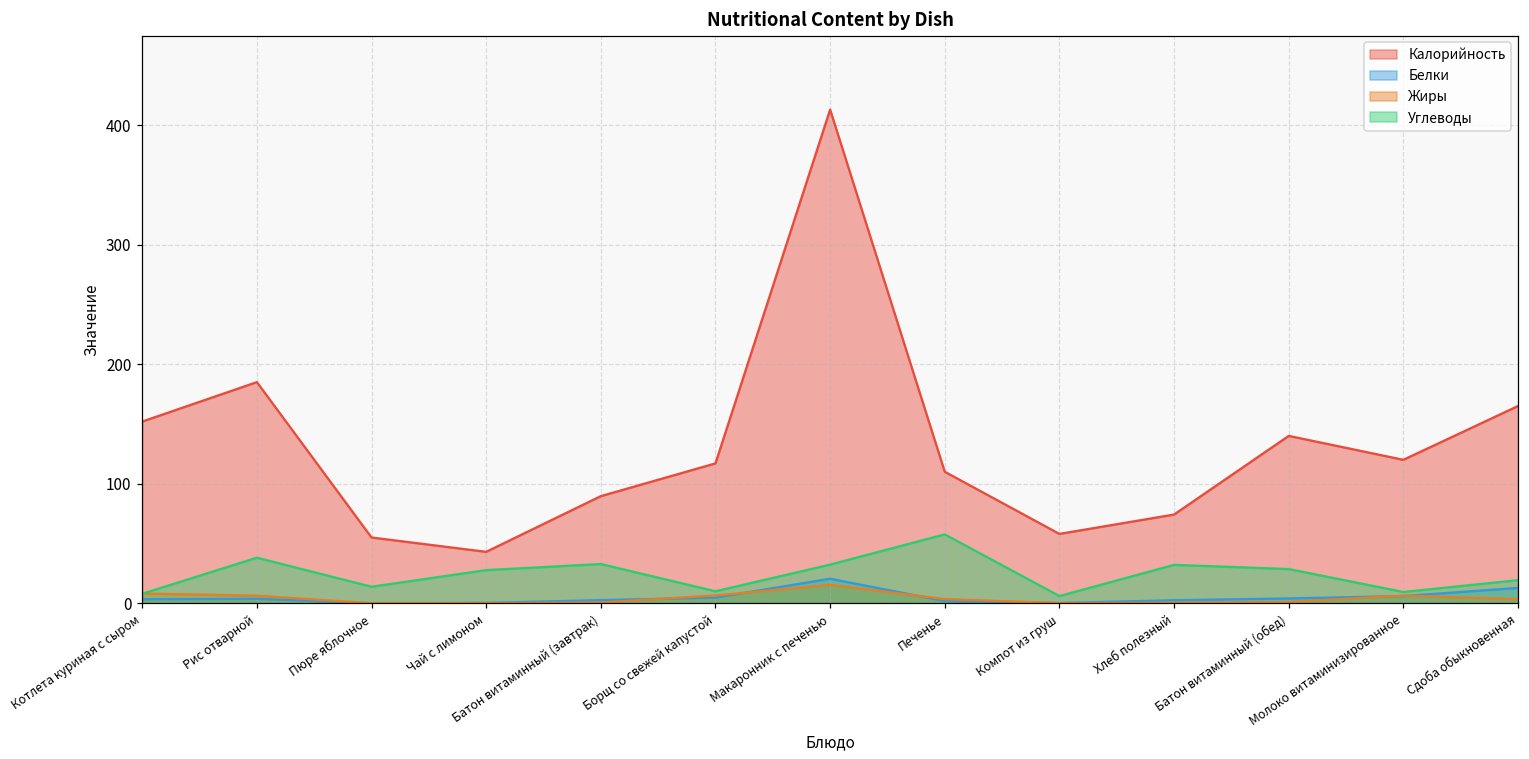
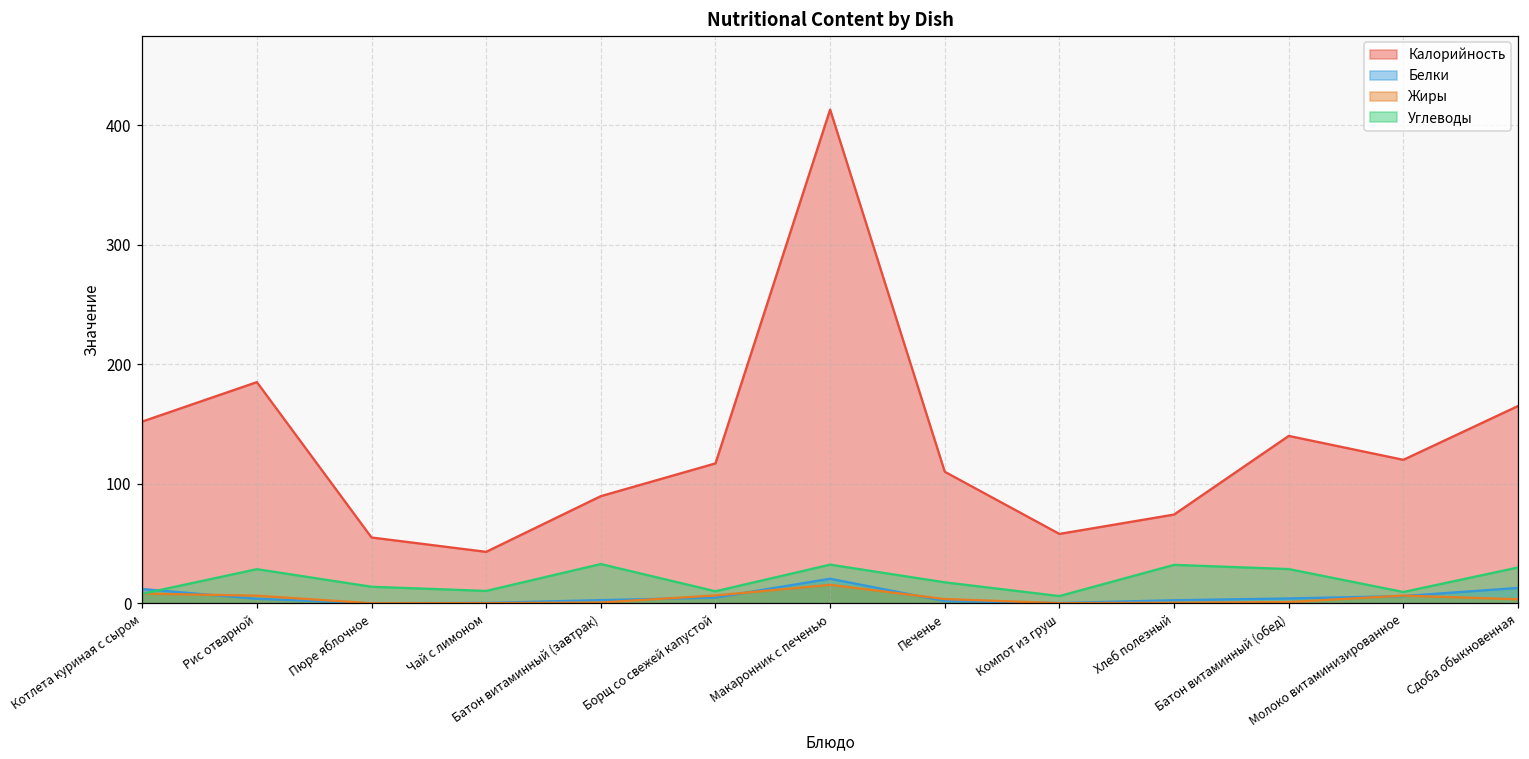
Белки, Котлета куриная с сыром: 3 -> 12
Углеводы, Рис отварной: 38 -> 29
Углеводы, Чай с лимоном: 28 -> 10
Углеводы, Печенье: 58 -> 18
Углеводы, Сдоба обыкновенная: 19 -> 30
